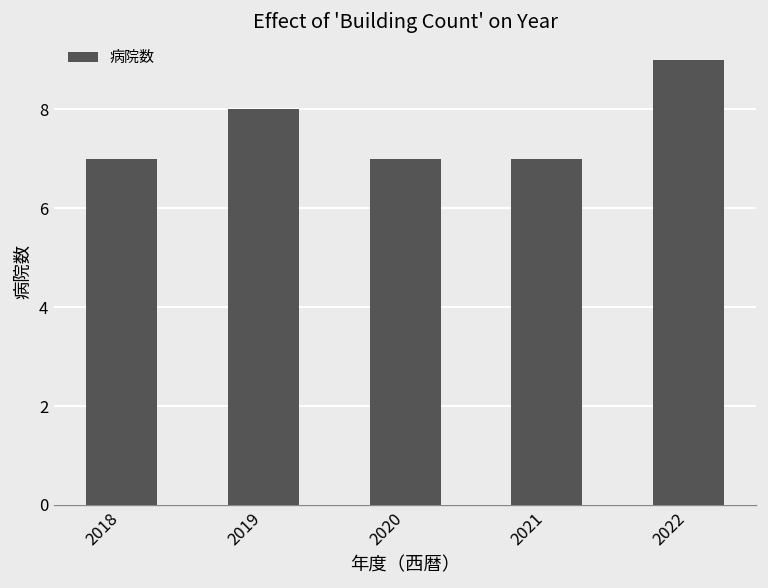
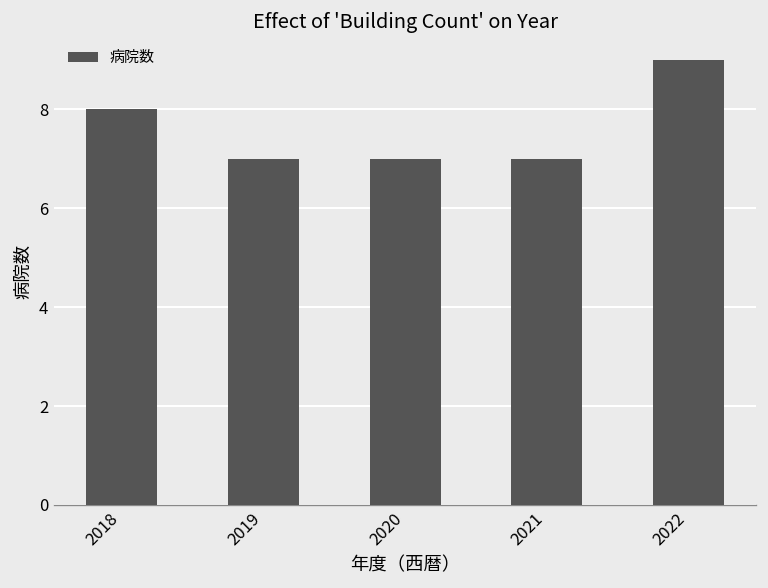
2018: 7 -> 8
2019: 8 -> 7
